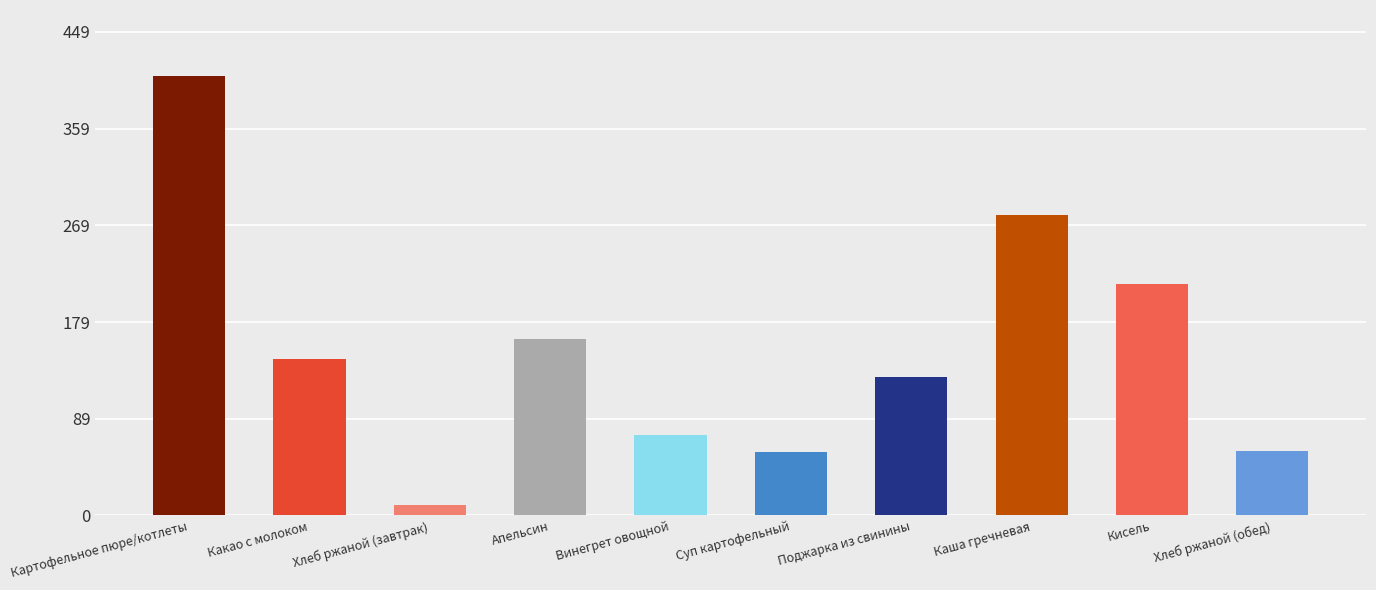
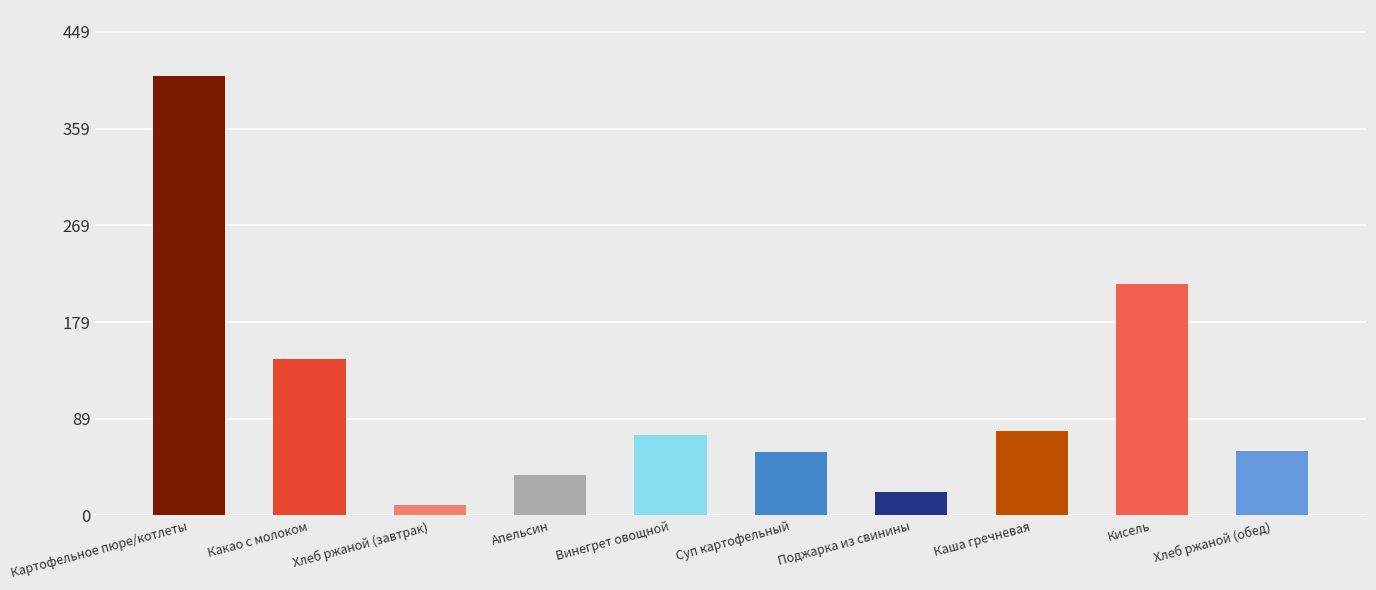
Апельсин: 164 -> 38
Поджарка из свинины: 129 -> 22
Каша гречневая: 280 -> 79
